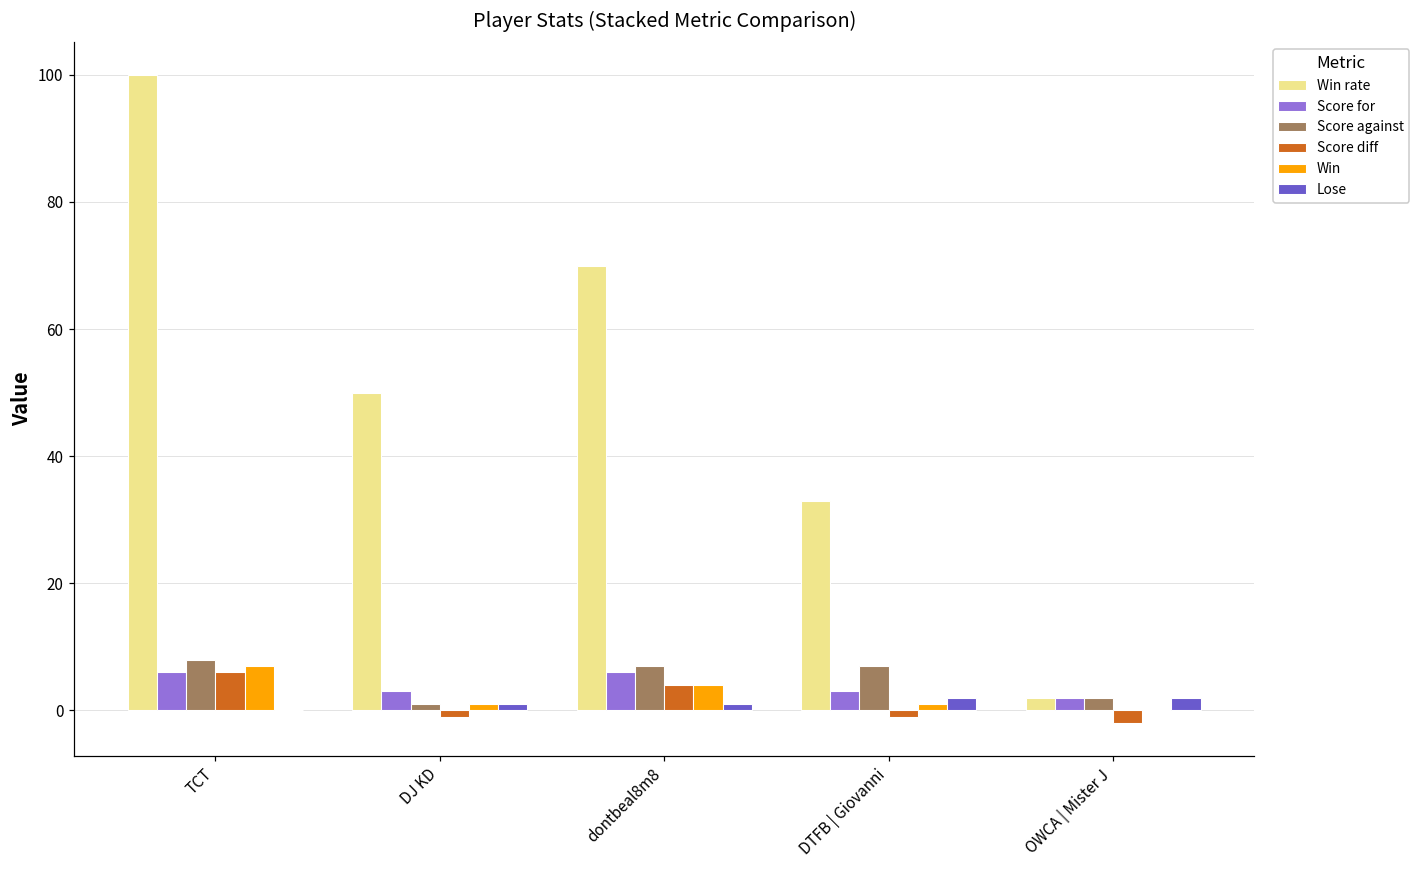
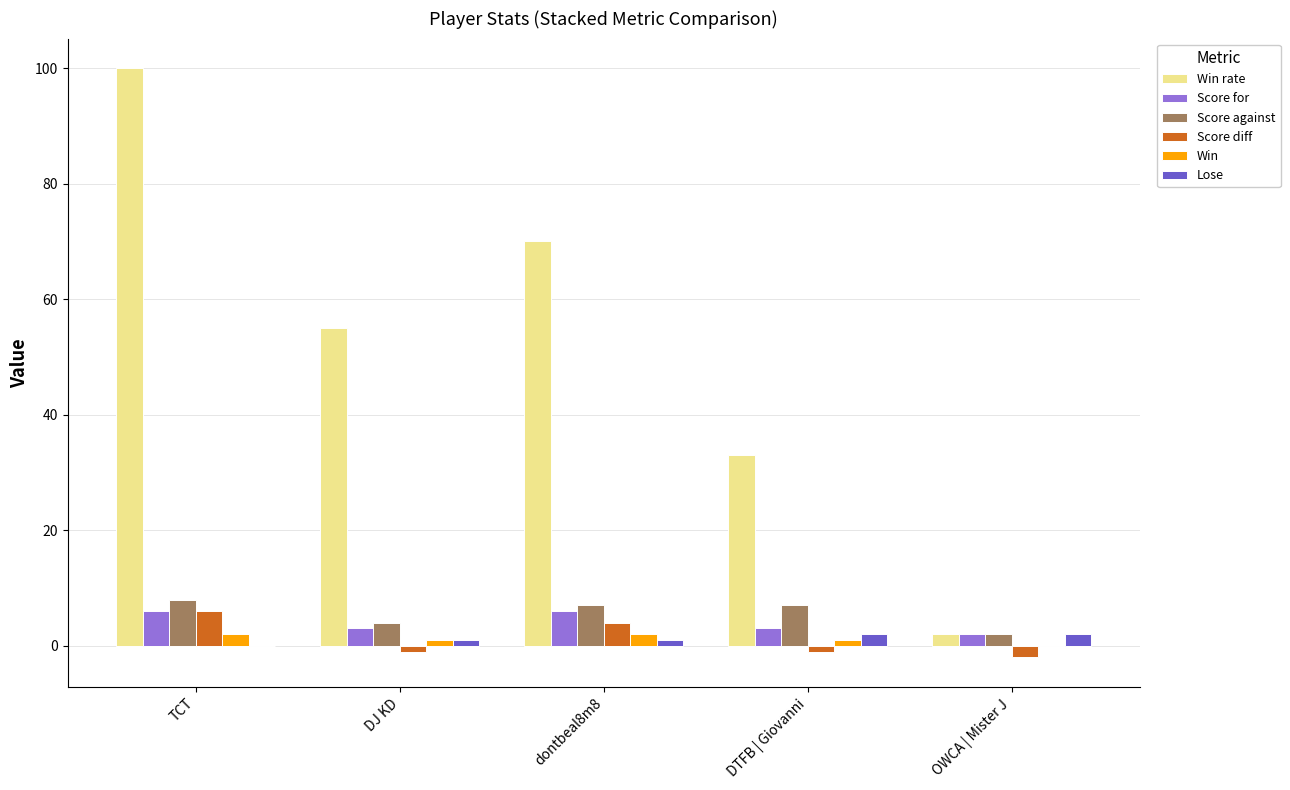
Win, TCT: 7 -> 2
Win rate, DJ KD: 50 -> 55
Score against, DJ KD: 1 -> 4
Win, dontbeal8m8: 4 -> 2
